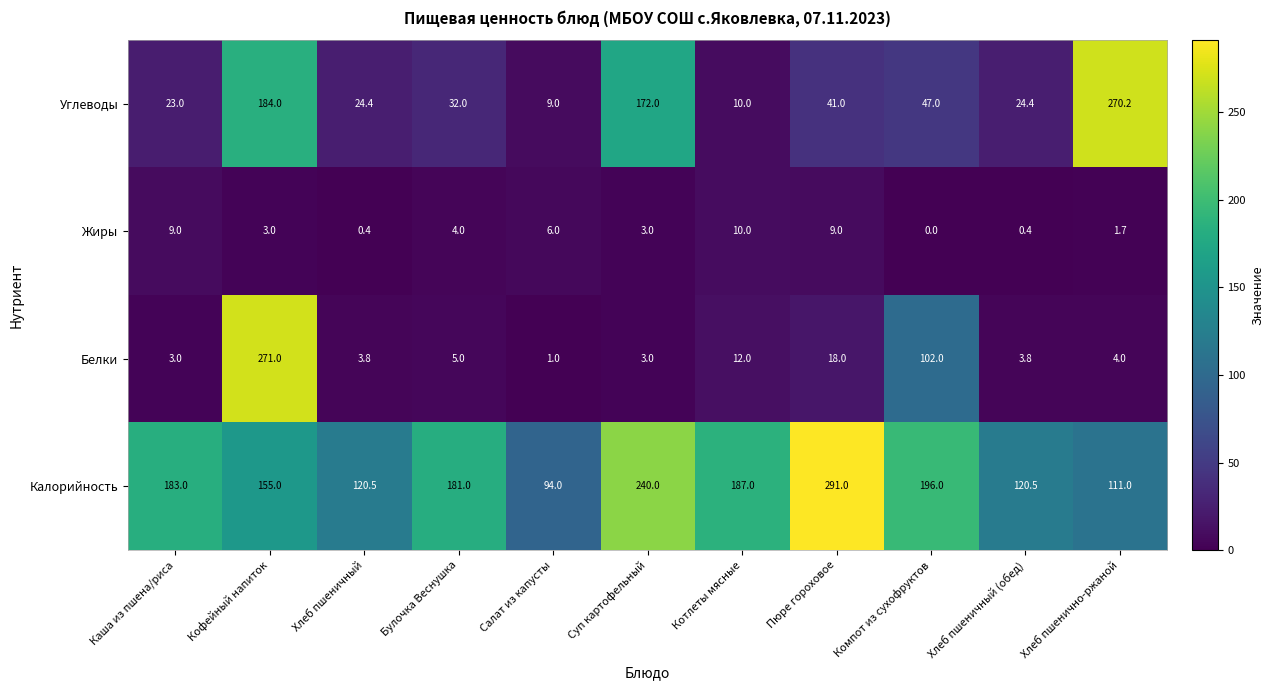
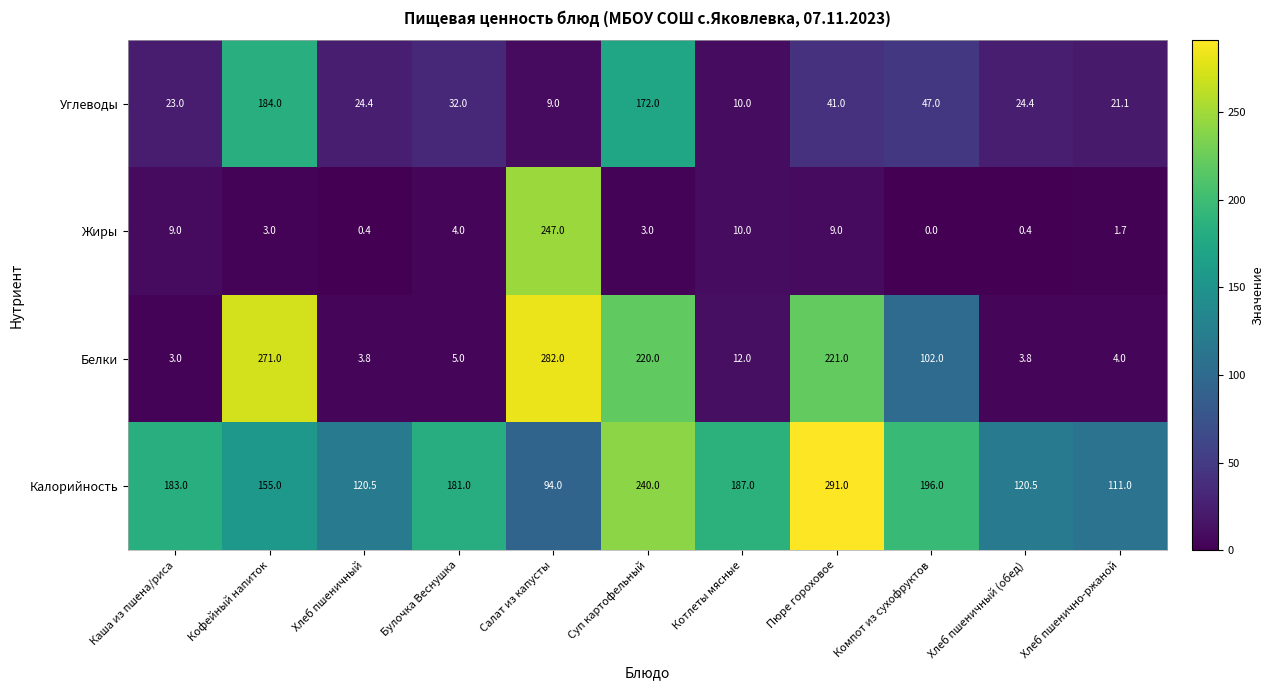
Углеводы, Хлеб пшенично-ржаной: 270.2 -> 21.1
Жиры, Салат из капусты: 6.0 -> 247.0
Белки, Салат из капусты: 1.0 -> 282.0
Белки, Суп картофельный: 3.0 -> 220.0
Белки, Пюре гороховое: 18.0 -> 221.0
